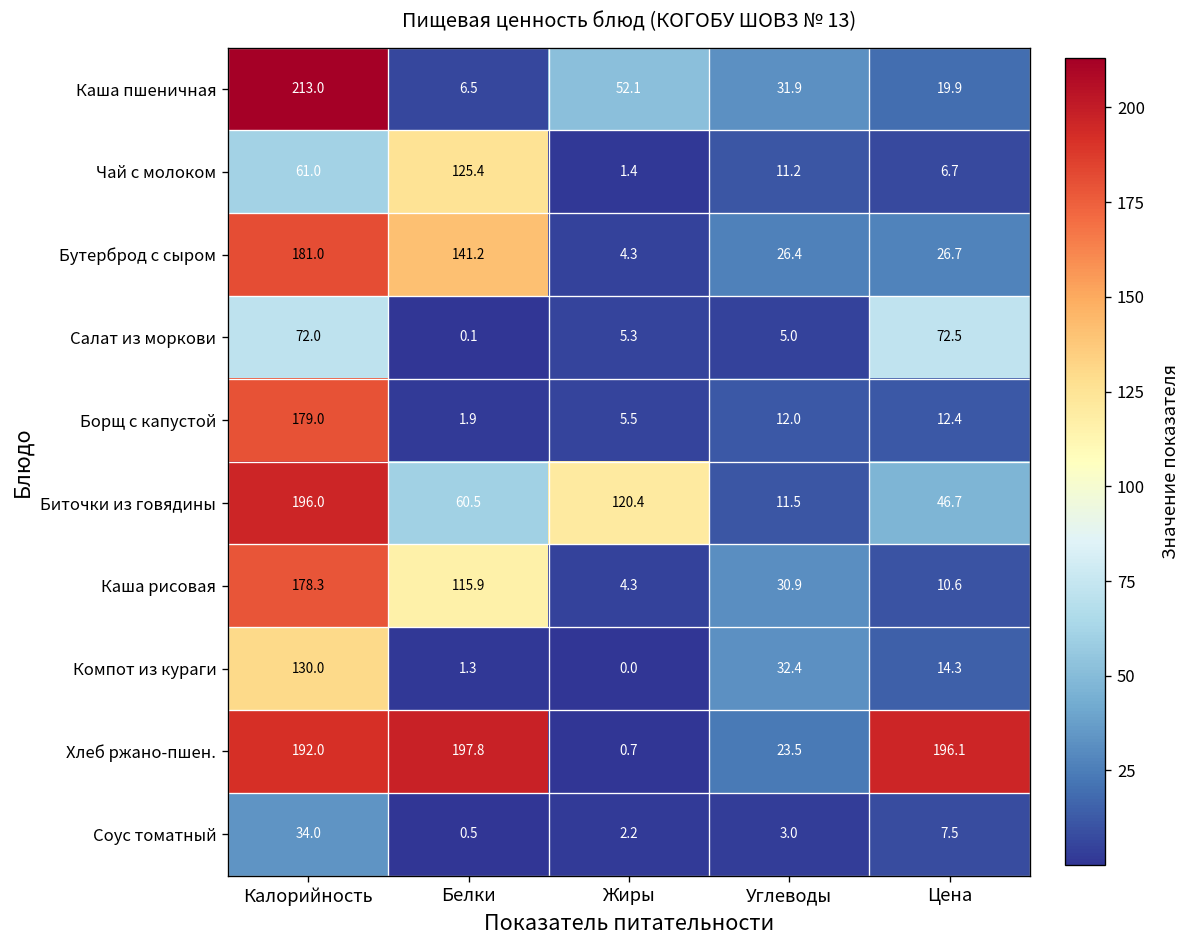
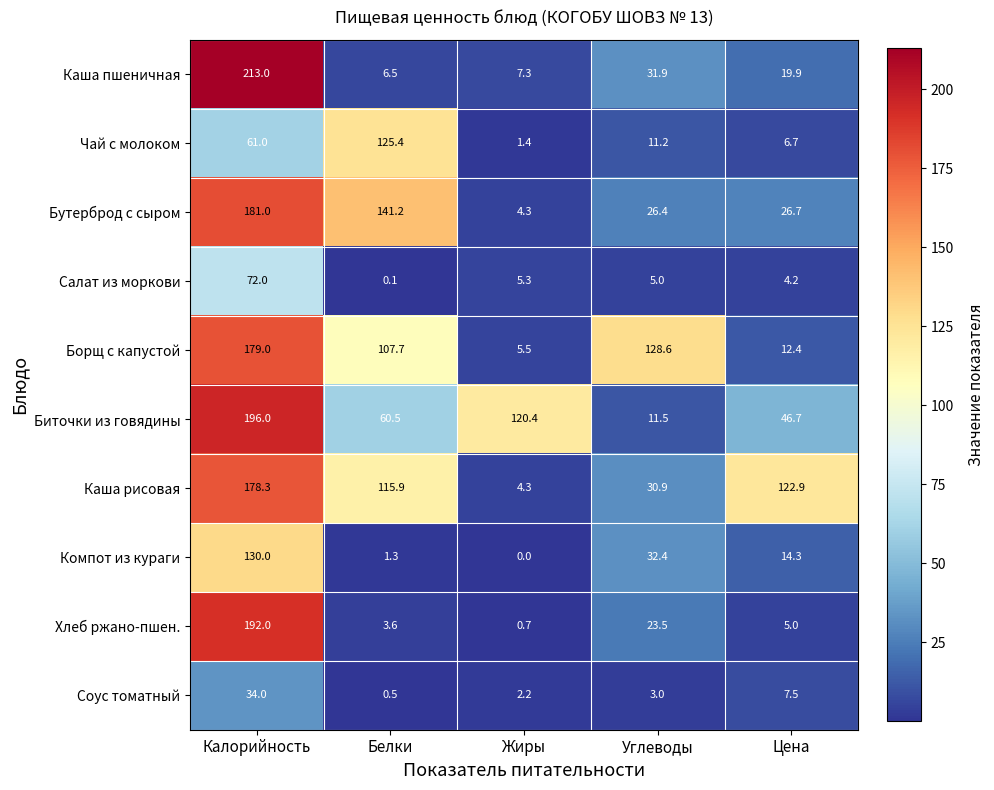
Каша пшеничная, Жиры: 52.1 -> 7.3
Салат из моркови, Цена: 72.5 -> 4.2
Борщ с капустой, Белки: 1.9 -> 107.7
Борщ с капустой, Углеводы: 12.0 -> 128.6
Каша рисовая, Цена: 10.6 -> 122.9
Хлеб ржано-пшен., Белки: 197.8 -> 3.6
Хлеб ржано-пшен., Цена: 196.1 -> 5.0
